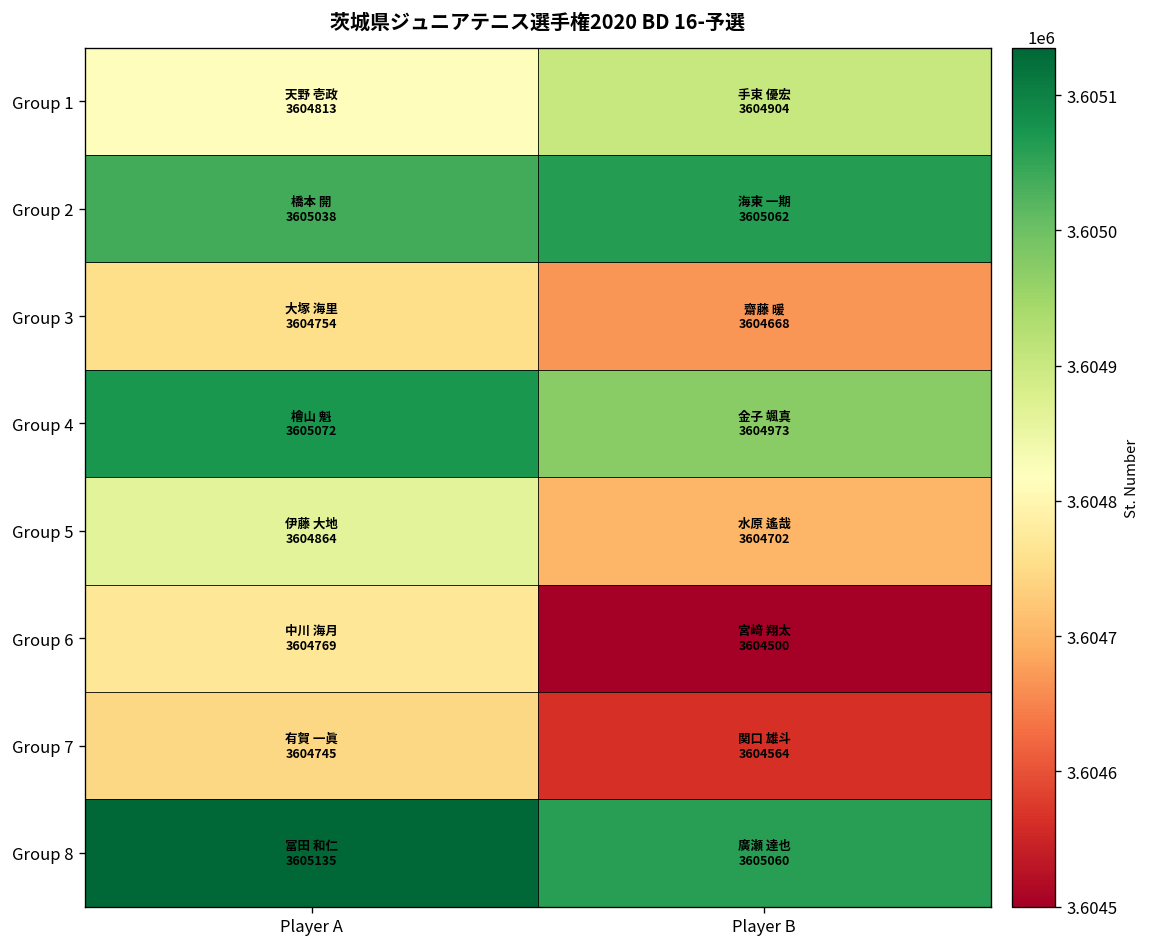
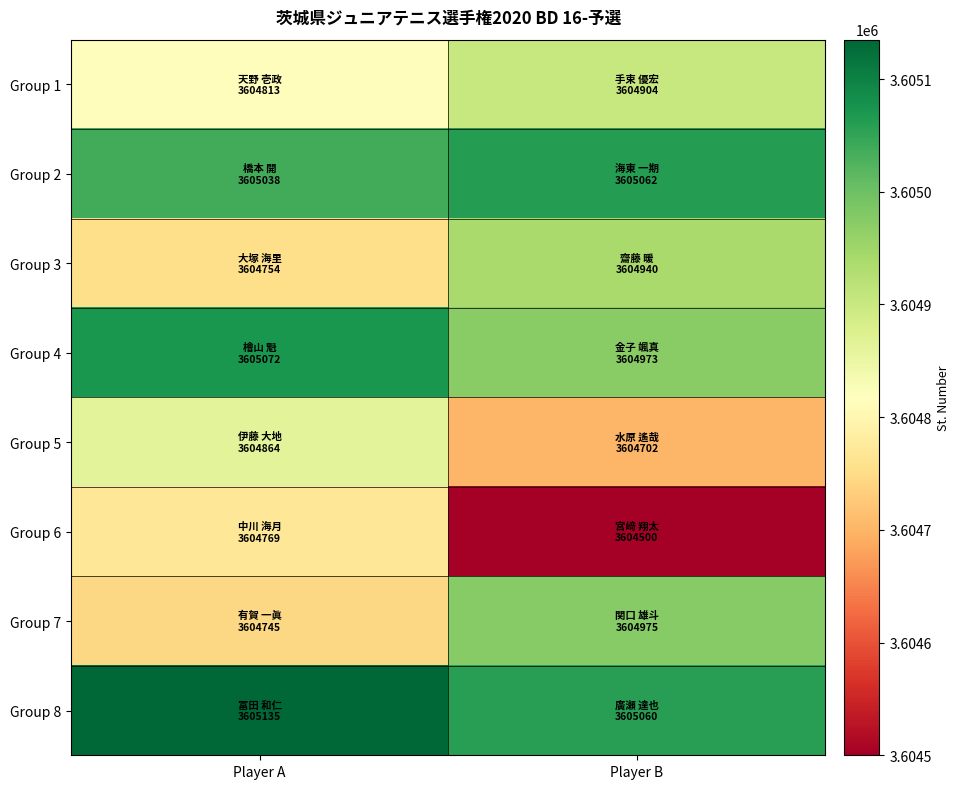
Group 3, Player B: 3604668 -> 3604940
Group 7, Player B: 3604564 -> 3604975
